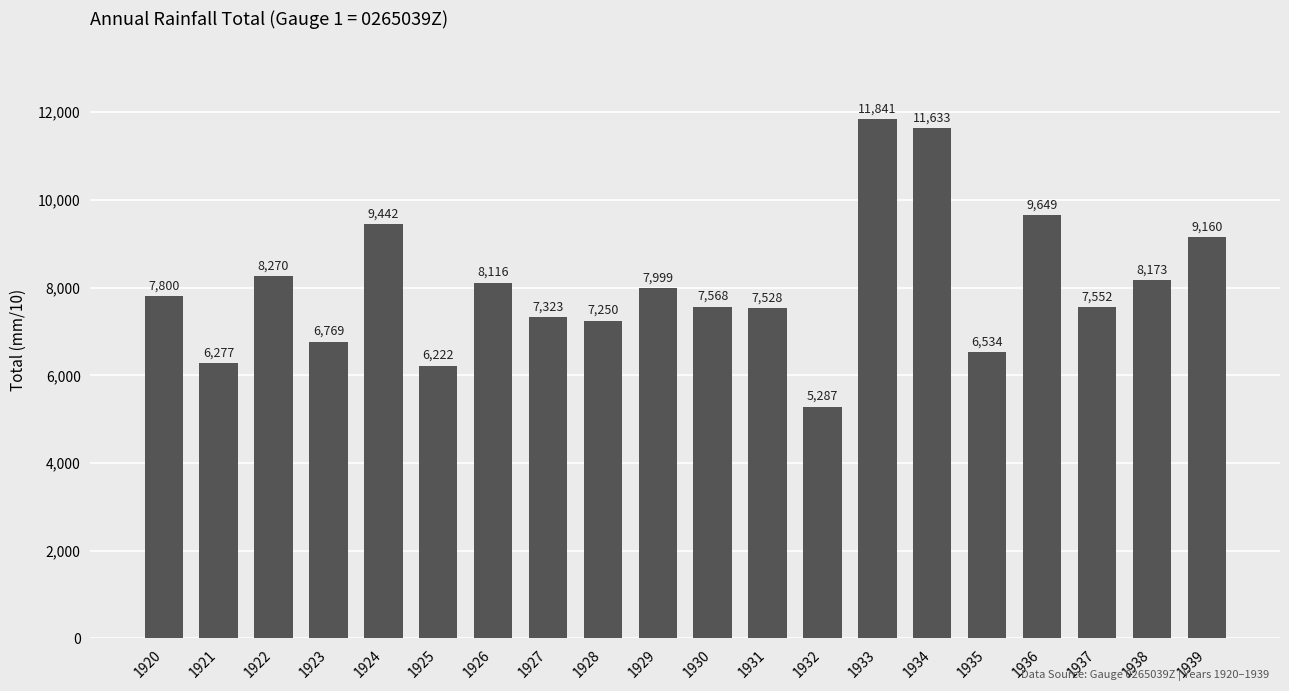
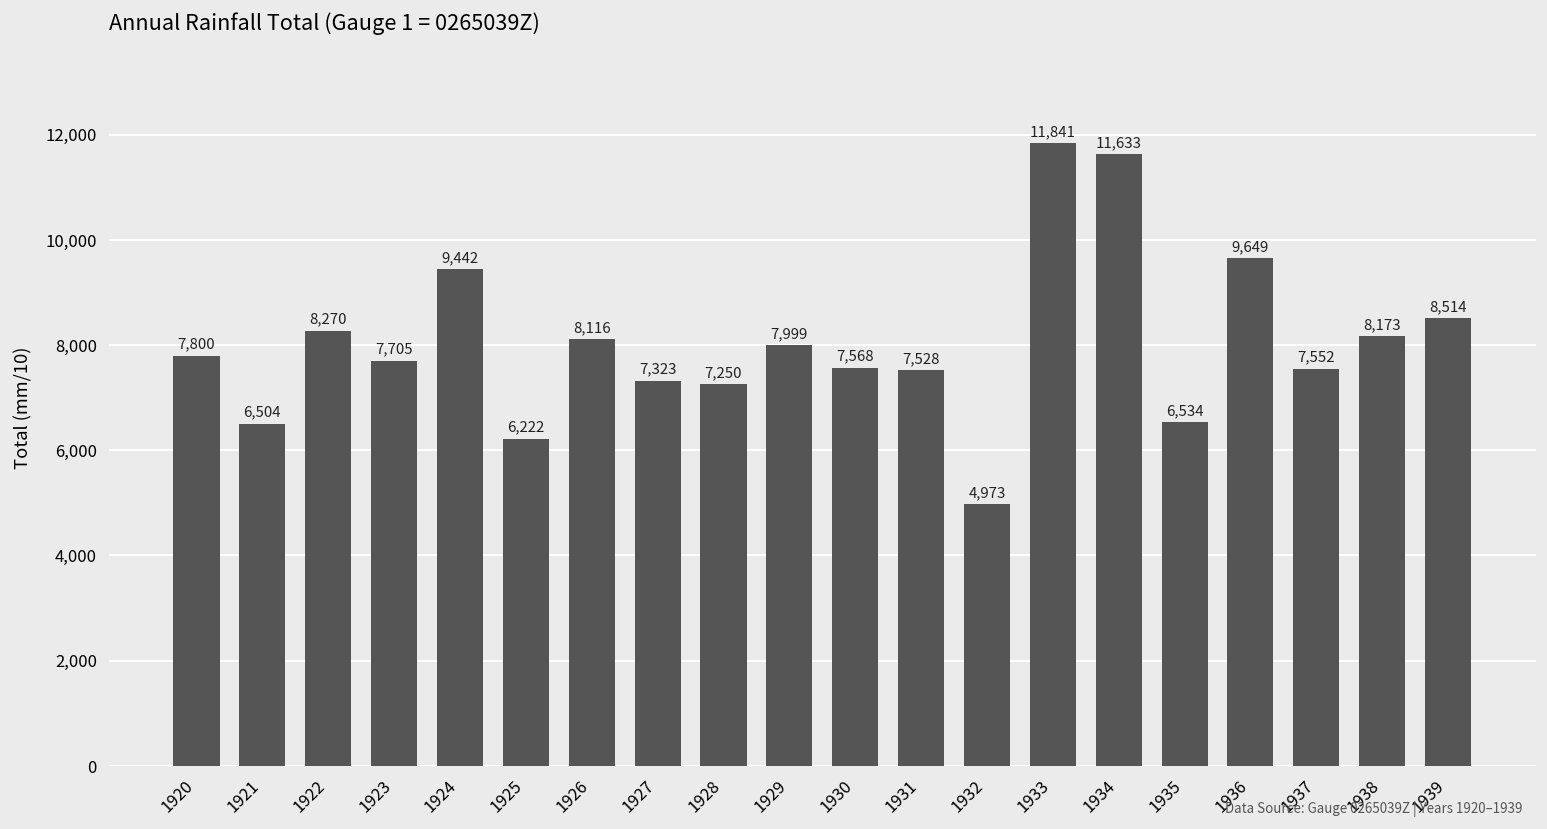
1921: 6,277 -> 6,504
1923: 6,769 -> 7,705
1932: 5,287 -> 4,973
1939: 9,160 -> 8,514
